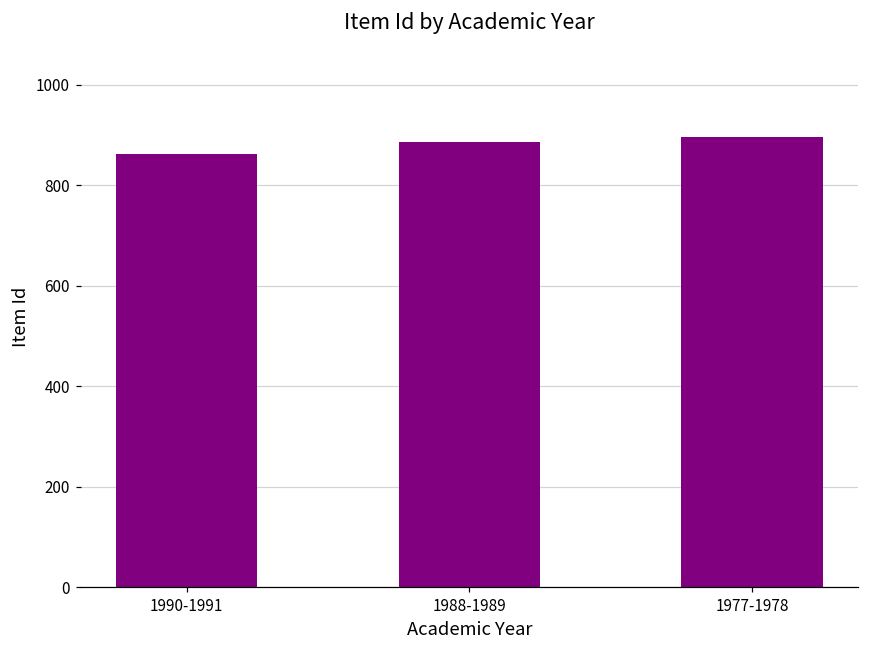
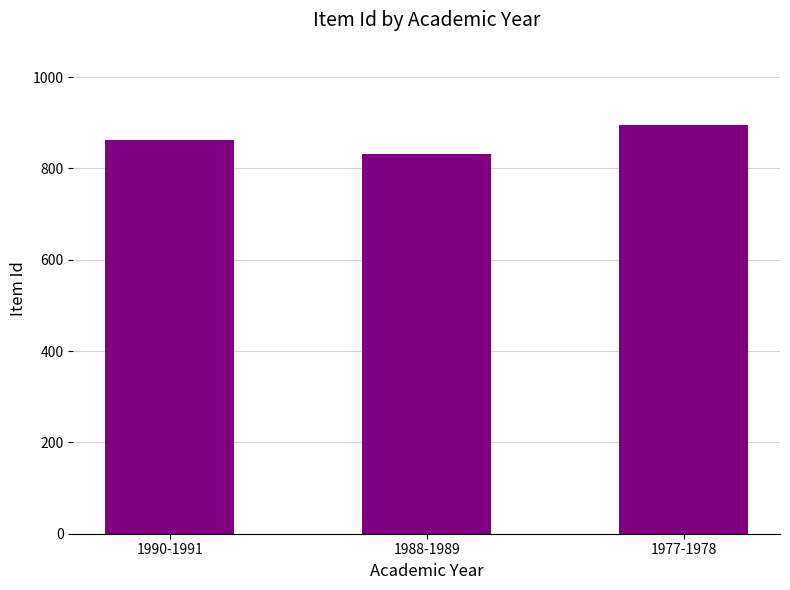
1988-1989: 890 -> 830
